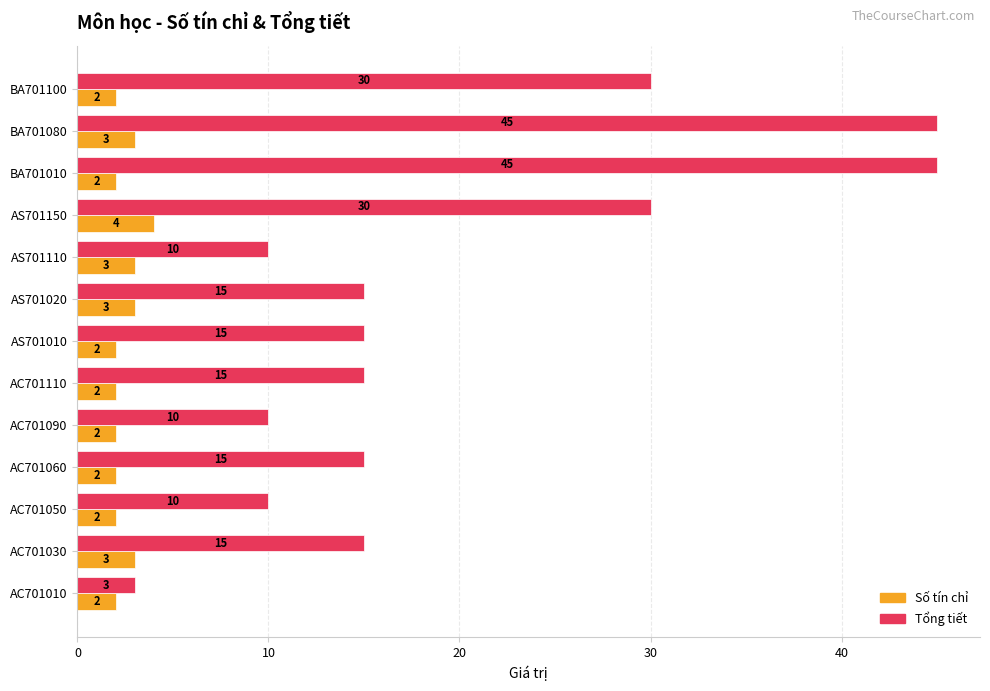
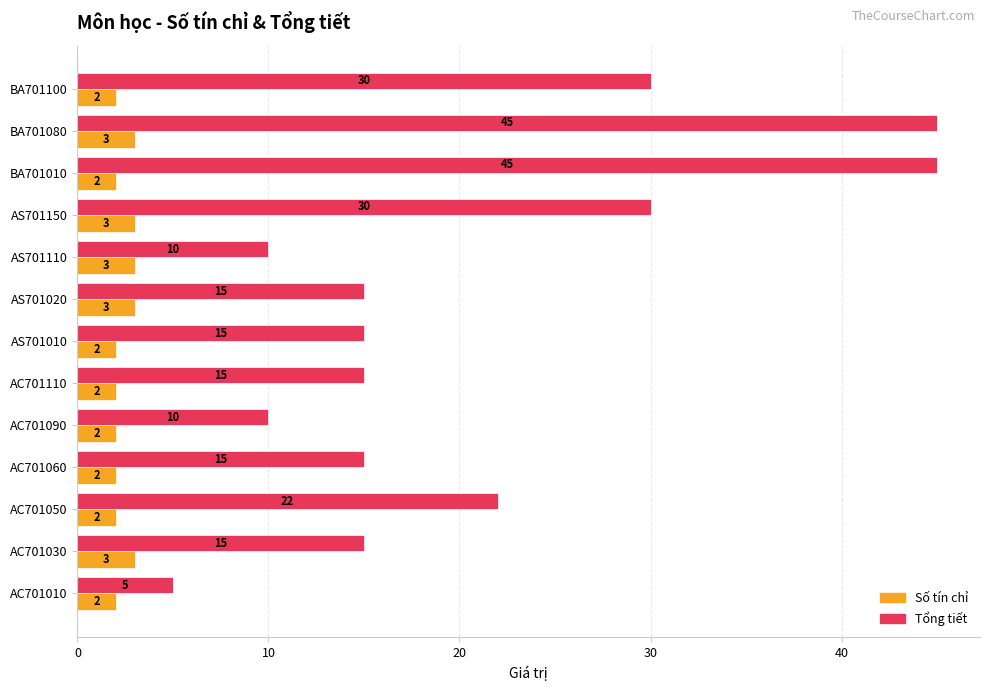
Số tín chỉ, AS701150: 4 -> 3
Tổng tiết, AC701050: 10 -> 22
Tổng tiết, AC701010: 3 -> 5
